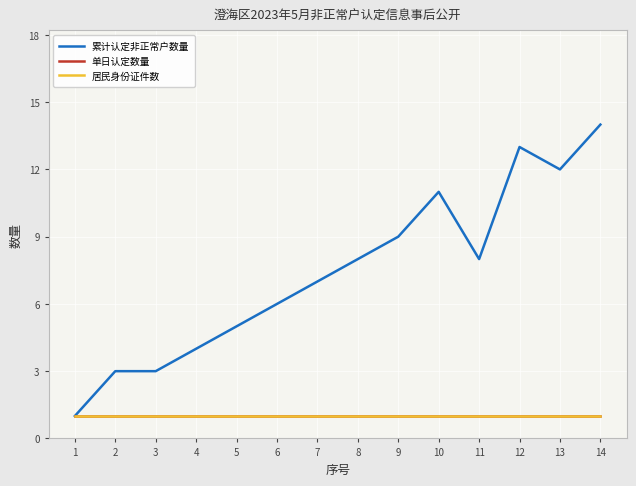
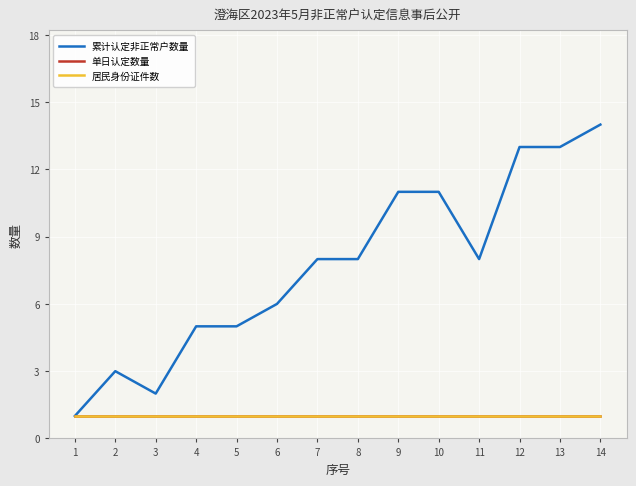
累计认定非正常户数量, 3: 3 -> 2
累计认定非正常户数量, 4: 4 -> 5
累计认定非正常户数量, 7: 7 -> 8
累计认定非正常户数量, 9: 9 -> 11
累计认定非正常户数量, 13: 12 -> 13
